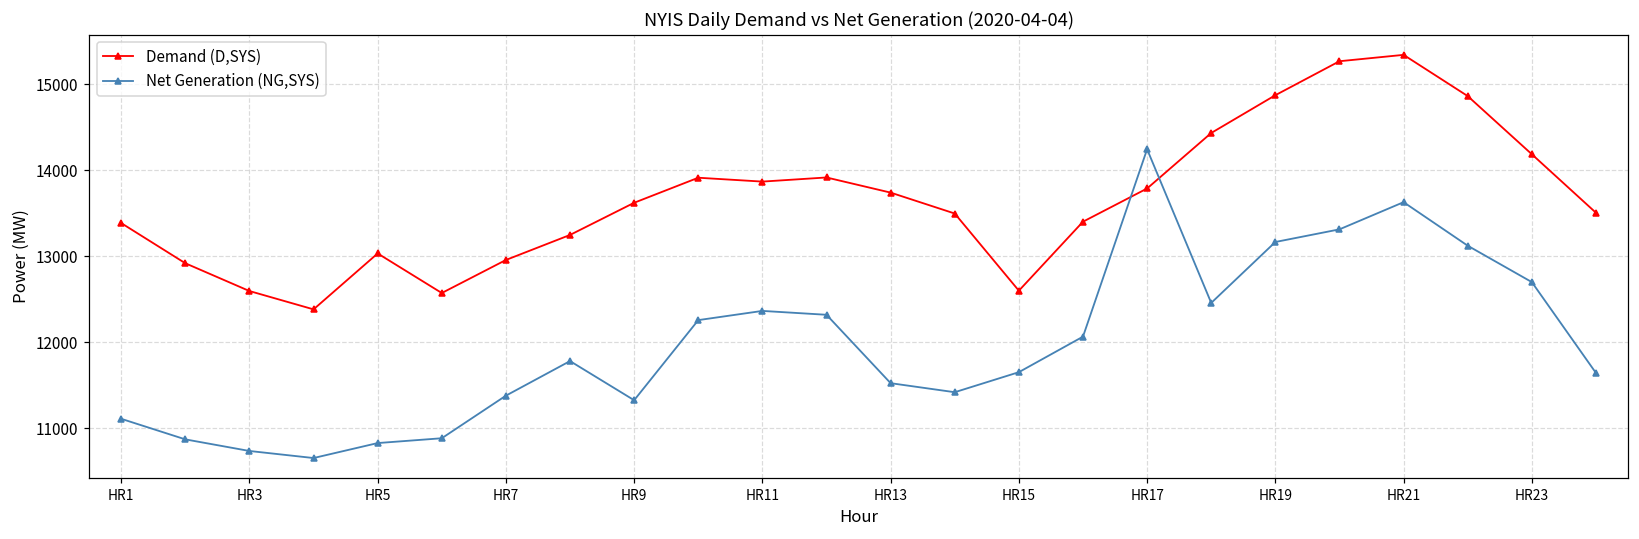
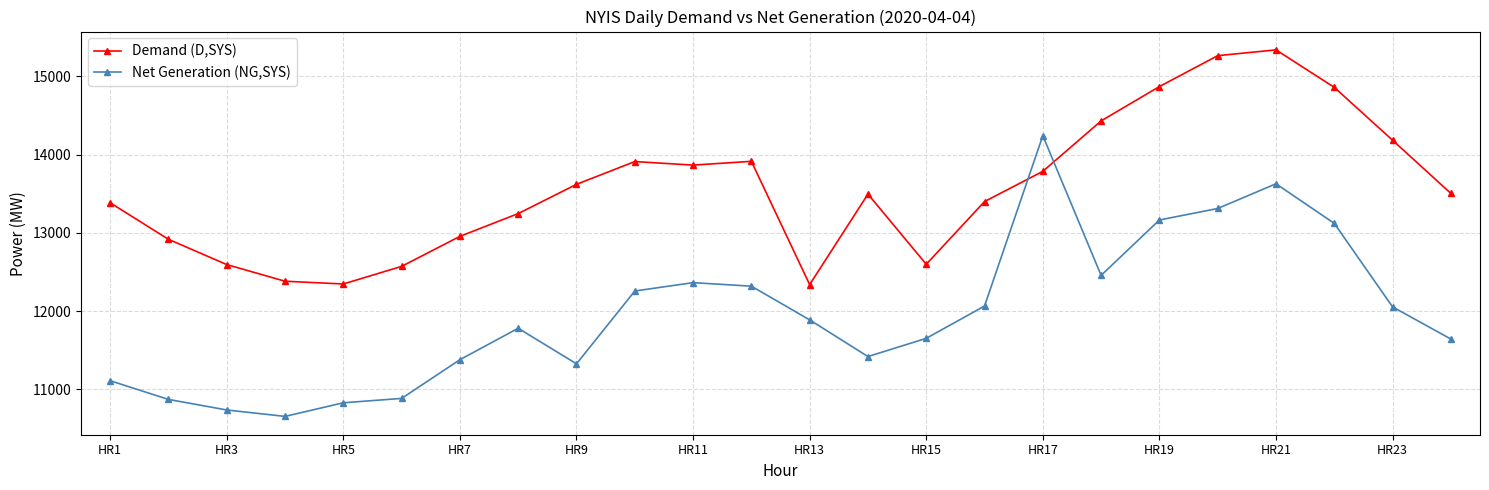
Demand (D,SYS), HR5: 13000 -> 12300
Demand (D,SYS), HR13: 13700 -> 12300
Net Generation (NG,SYS), HR13: 11500 -> 11900
Net Generation (NG,SYS), HR23: 12700 -> 12100
